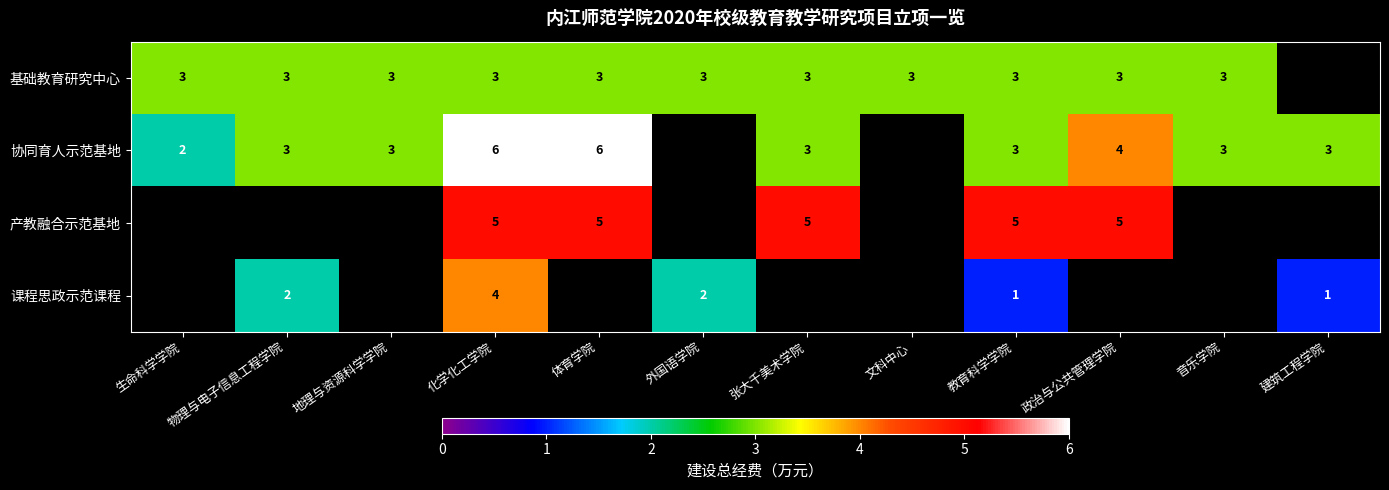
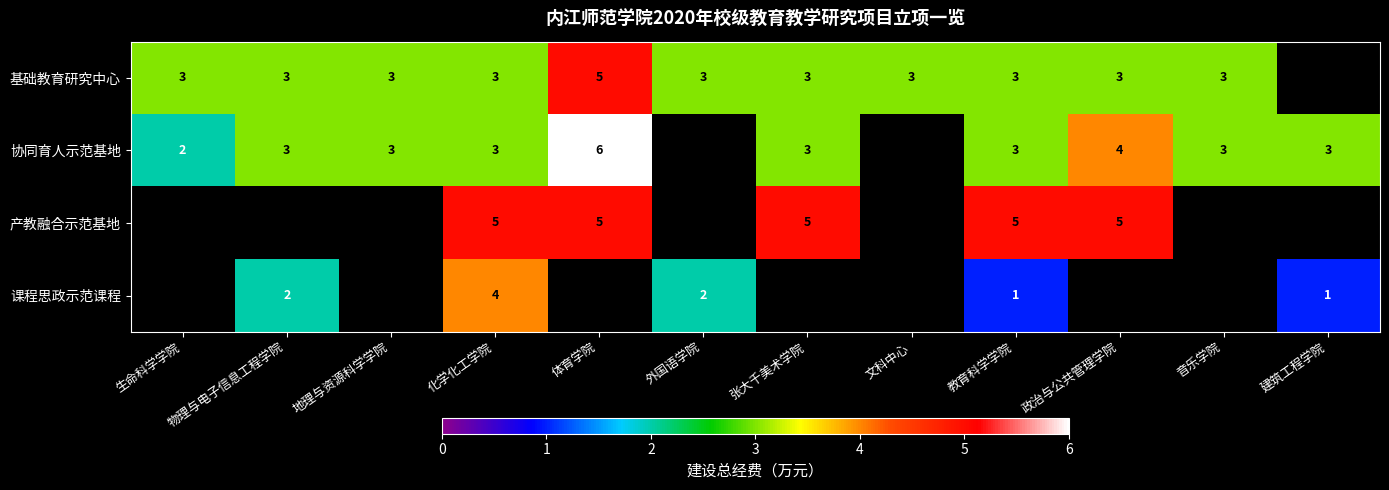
基础教育研究中心, 体育学院: 3 -> 5
协同育人示范基地, 化学化工学院: 6 -> 3
